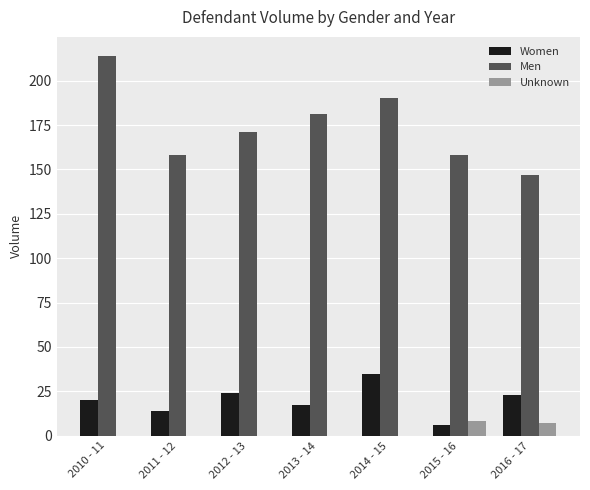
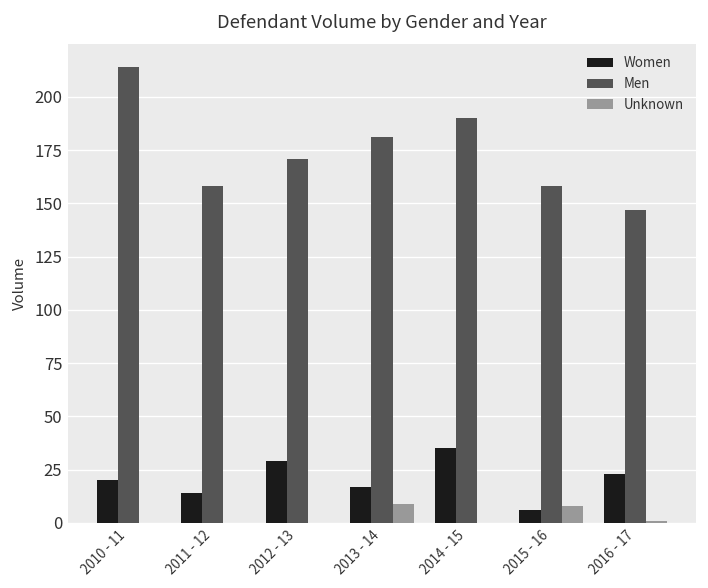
Women, 2012 - 13: 24 -> 29
Unknown, 2013 - 14: 0 -> 9
Unknown, 2016 - 17: 7 -> 1
